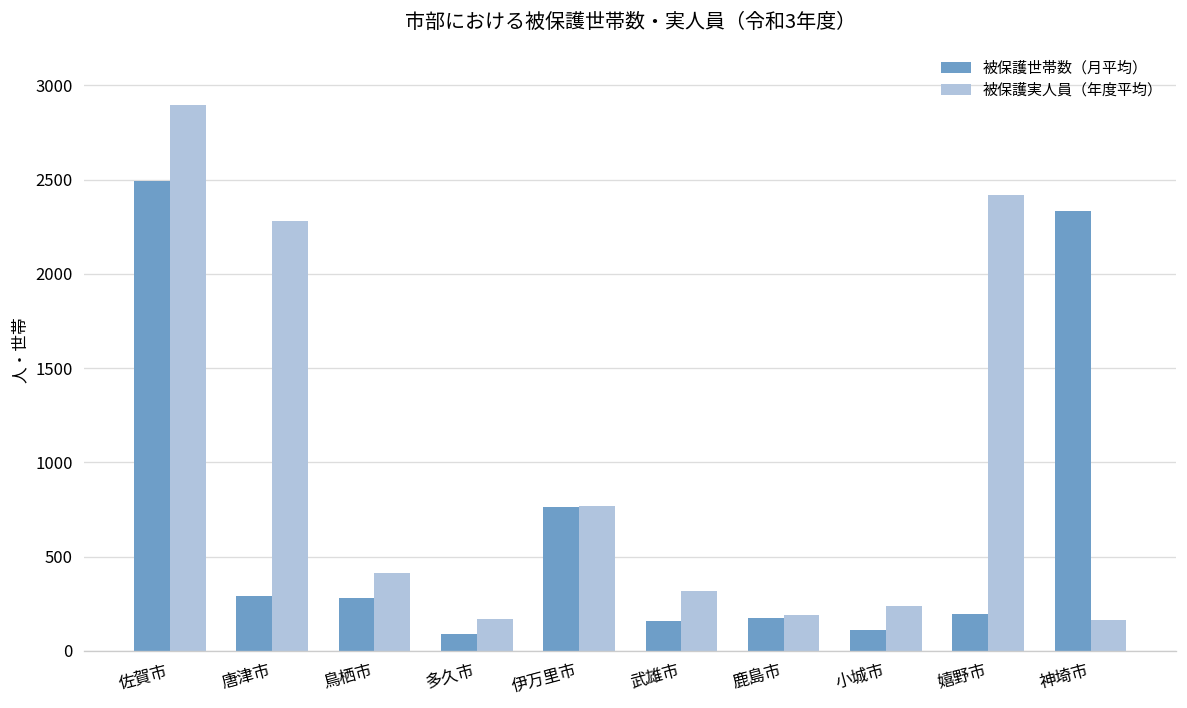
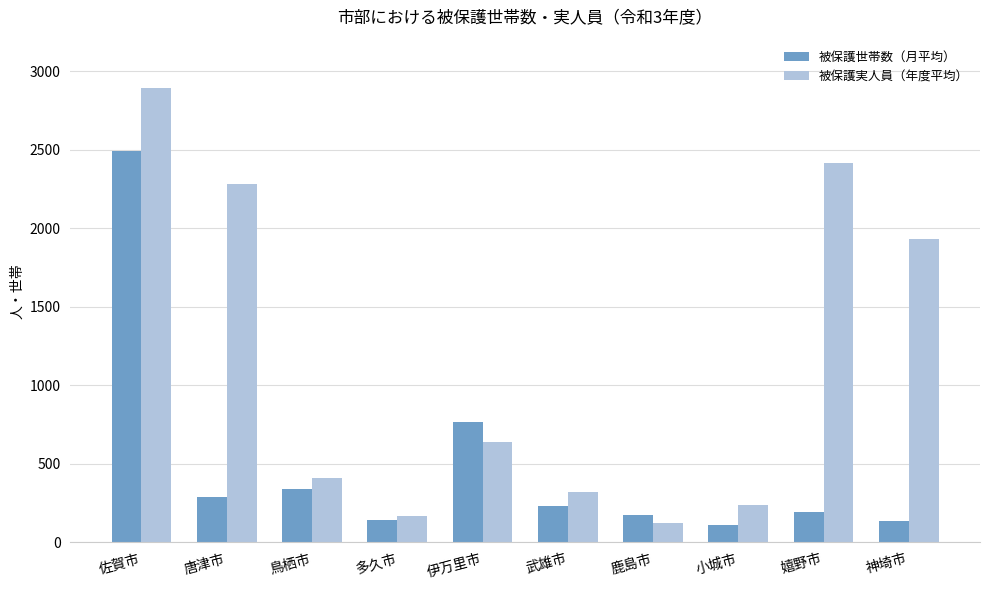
被保護世帯数（月平均）, 鳥栖市: 280 -> 340
被保護世帯数（月平均）, 多久市: 90 -> 140
被保護実人員（年度平均）, 伊万里市: 770 -> 640
被保護世帯数（月平均）, 武雄市: 160 -> 230
被保護実人員（年度平均）, 鹿島市: 190 -> 120
被保護世帯数（月平均）, 神埼市: 2330 -> 140
被保護実人員（年度平均）, 神埼市: 160 -> 1930
